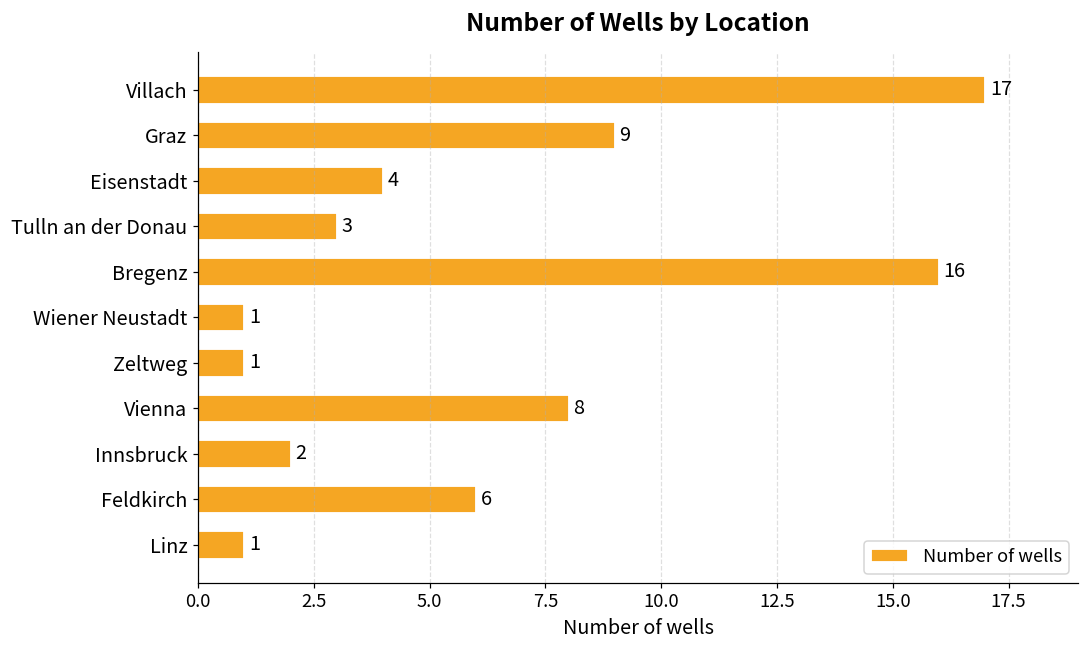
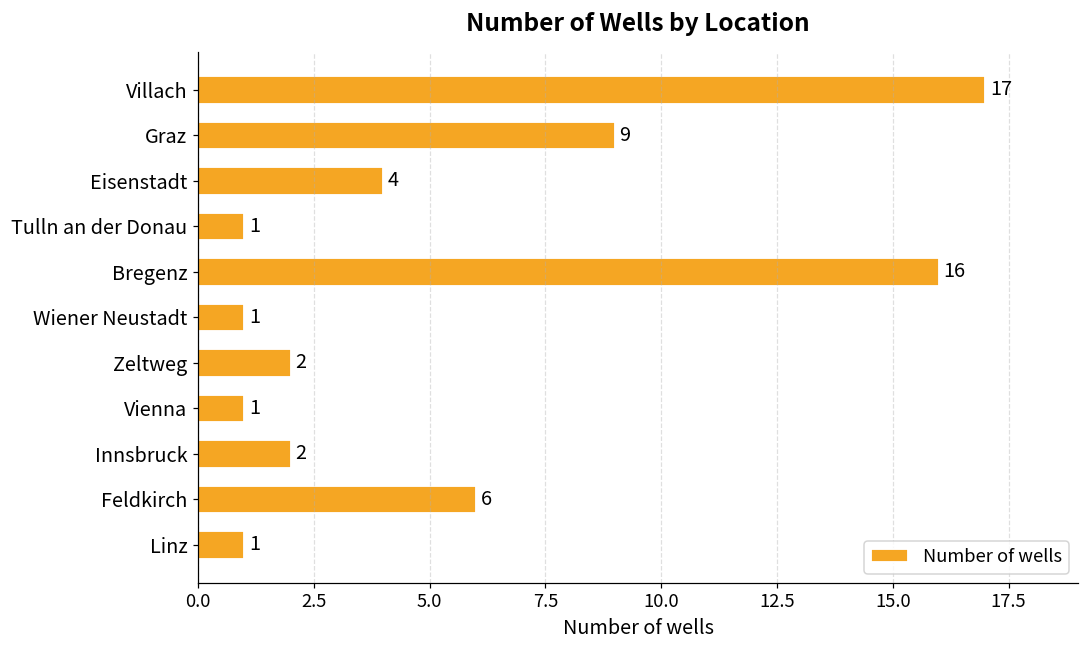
Tulln an der Donau: 3 -> 1
Zeltweg: 1 -> 2
Vienna: 8 -> 1
